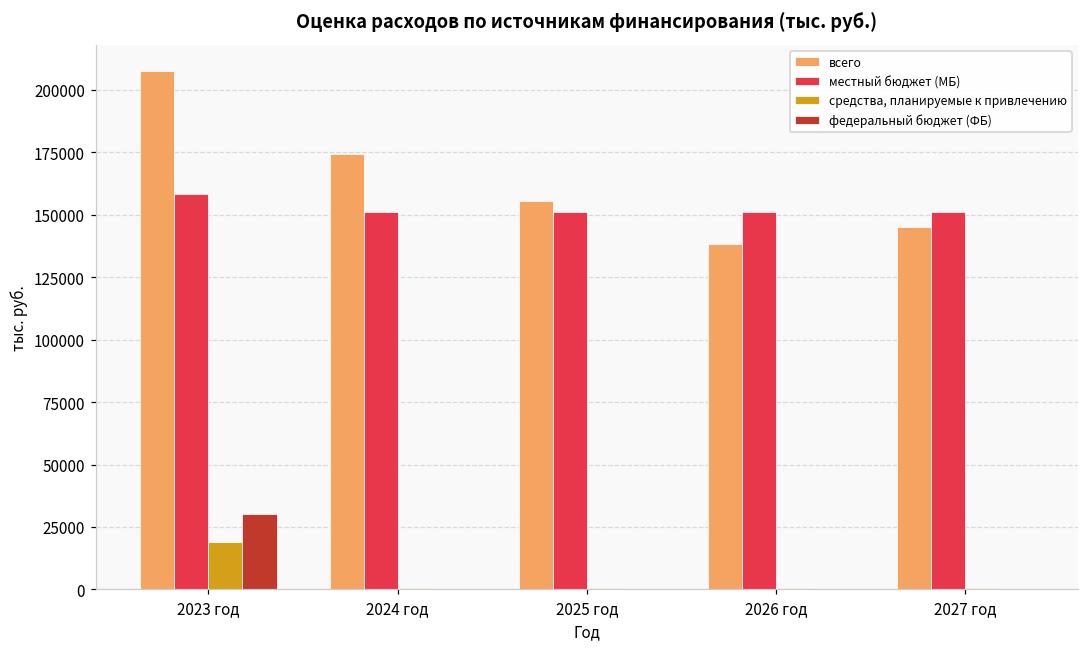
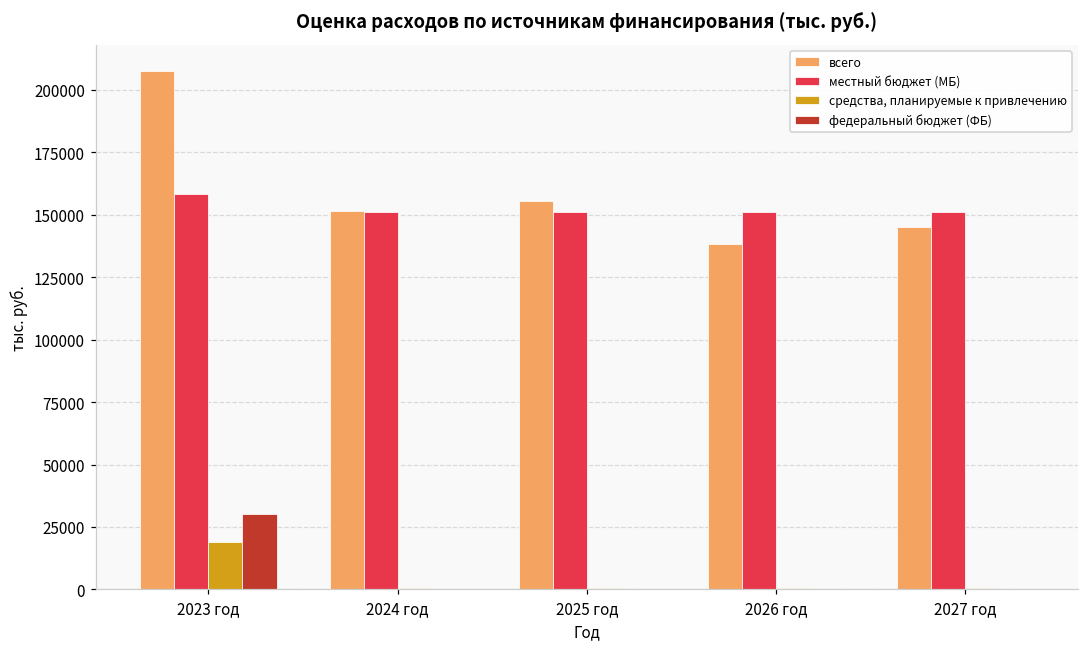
всего, 2024 год: 175000 -> 151000
